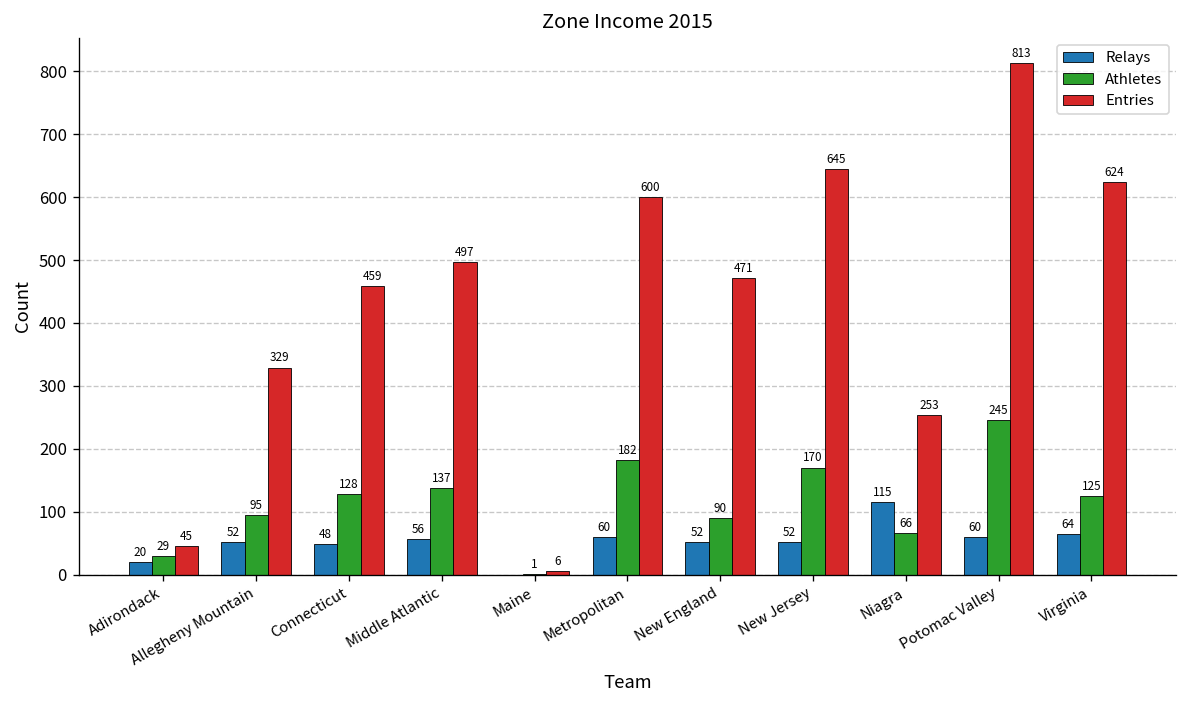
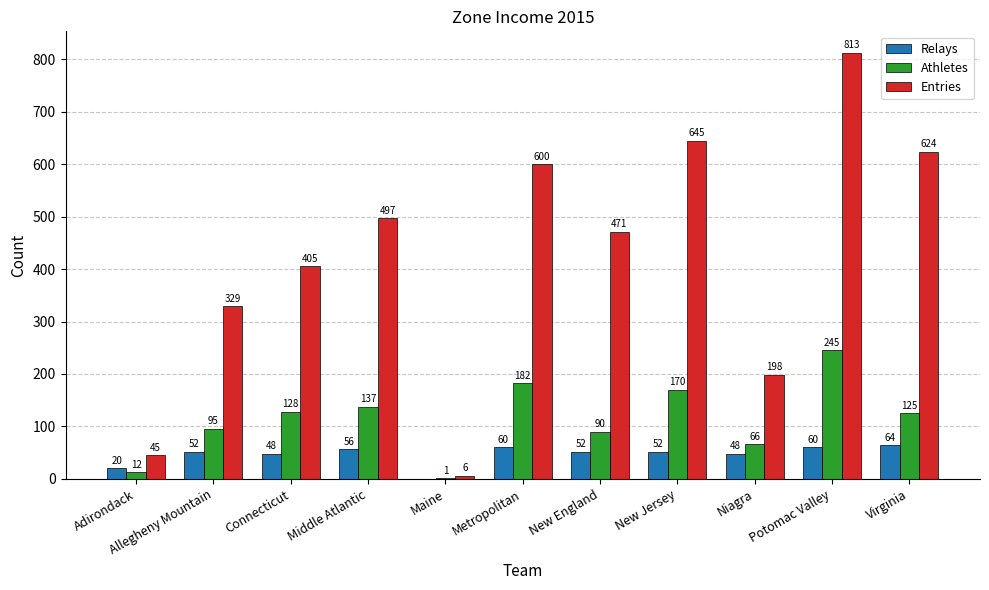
Athletes, Adirondack: 29 -> 12
Entries, Connecticut: 459 -> 405
Relays, Niagra: 115 -> 48
Entries, Niagra: 253 -> 198
